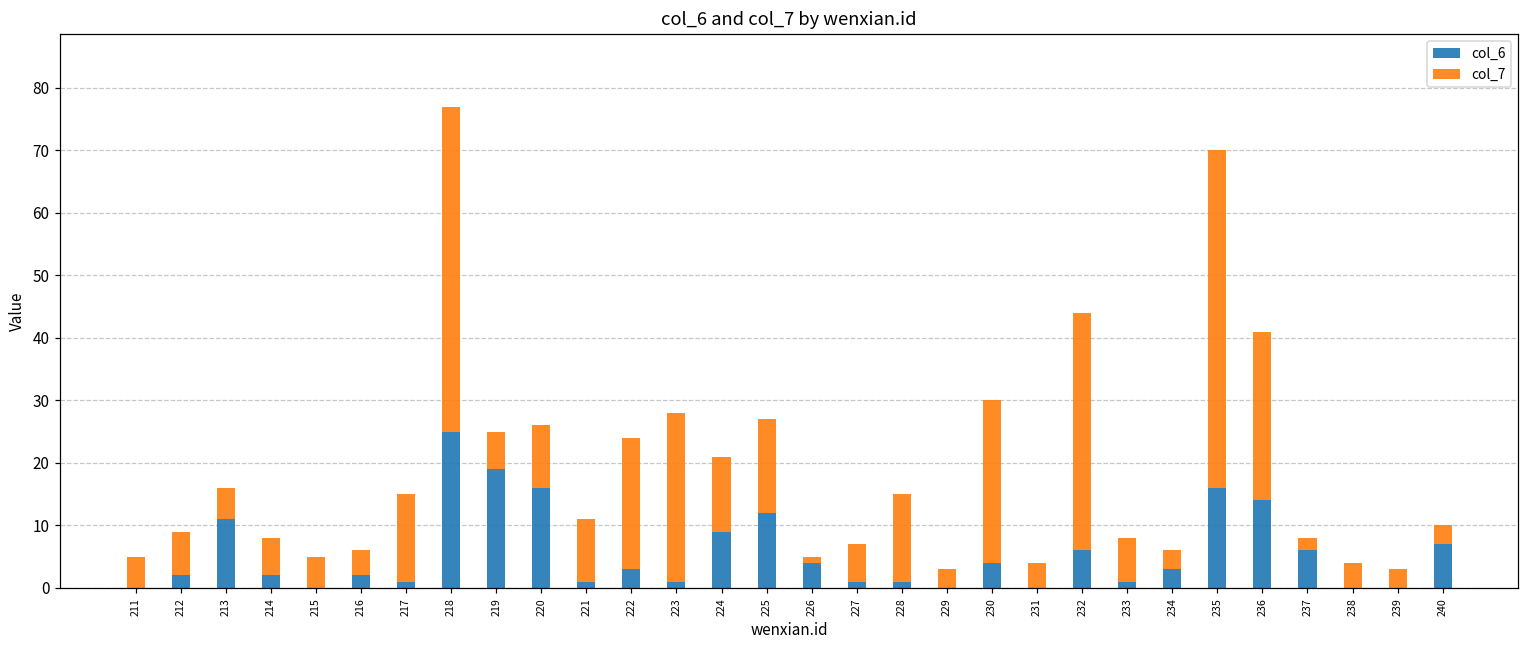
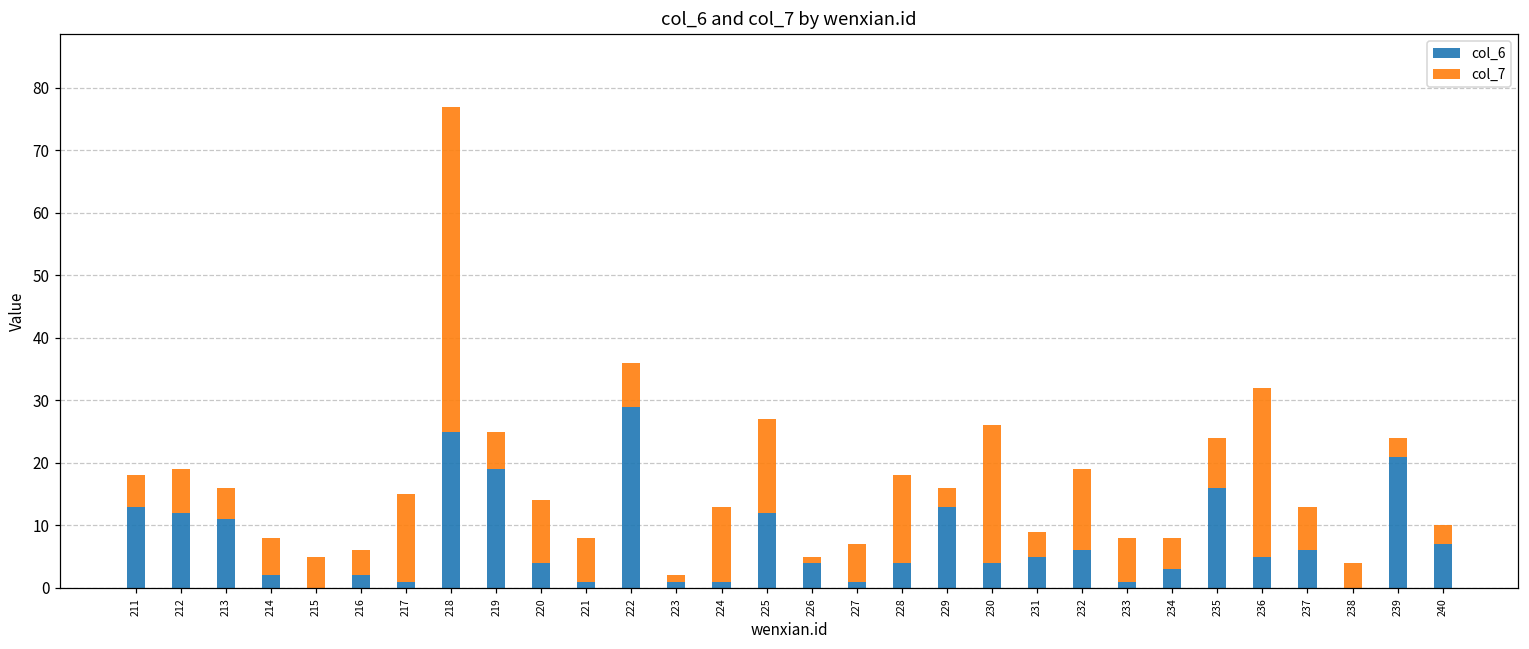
col_6, 211: 0 -> 13
col_6, 212: 2 -> 12
col_6, 220: 16 -> 4
col_7, 221: 10 -> 7
col_6, 222: 3 -> 29
col_7, 222: 21 -> 7
col_7, 223: 27 -> 1
col_6, 224: 9 -> 1
col_6, 228: 1 -> 4
col_6, 229: 0 -> 13
col_7, 230: 26 -> 22
col_6, 231: 0 -> 5
col_7, 232: 38 -> 13
col_7, 234: 3 -> 5
col_7, 235: 54 -> 8
col_6, 236: 14 -> 5
col_7, 237: 2 -> 7
col_6, 239: 0 -> 21
